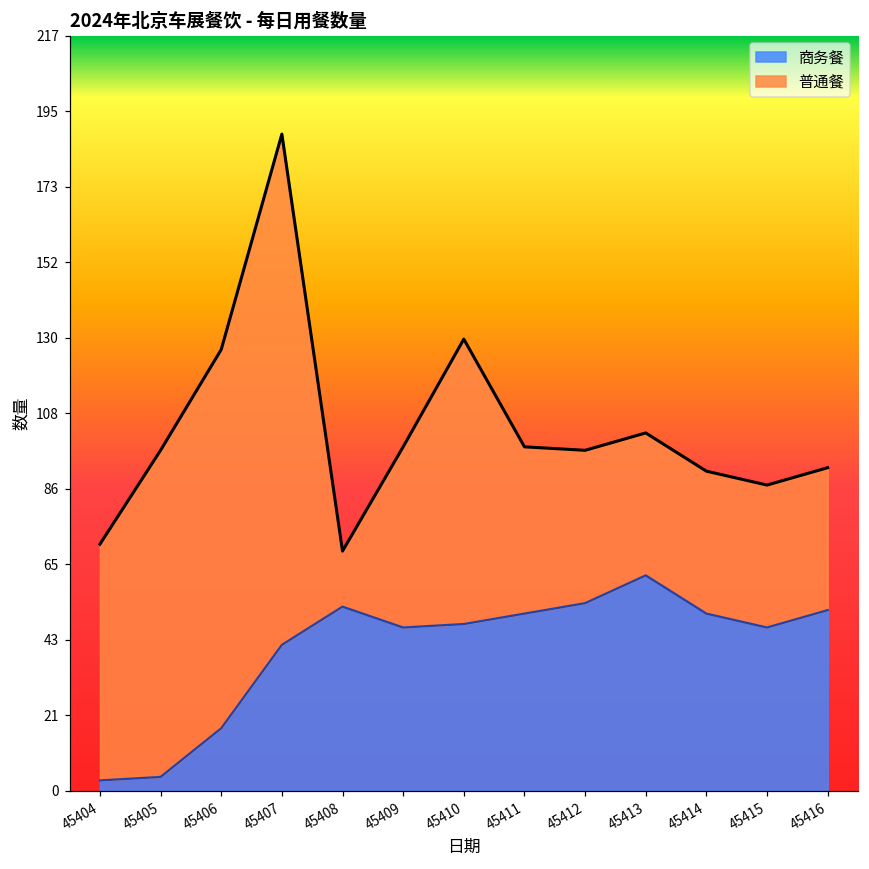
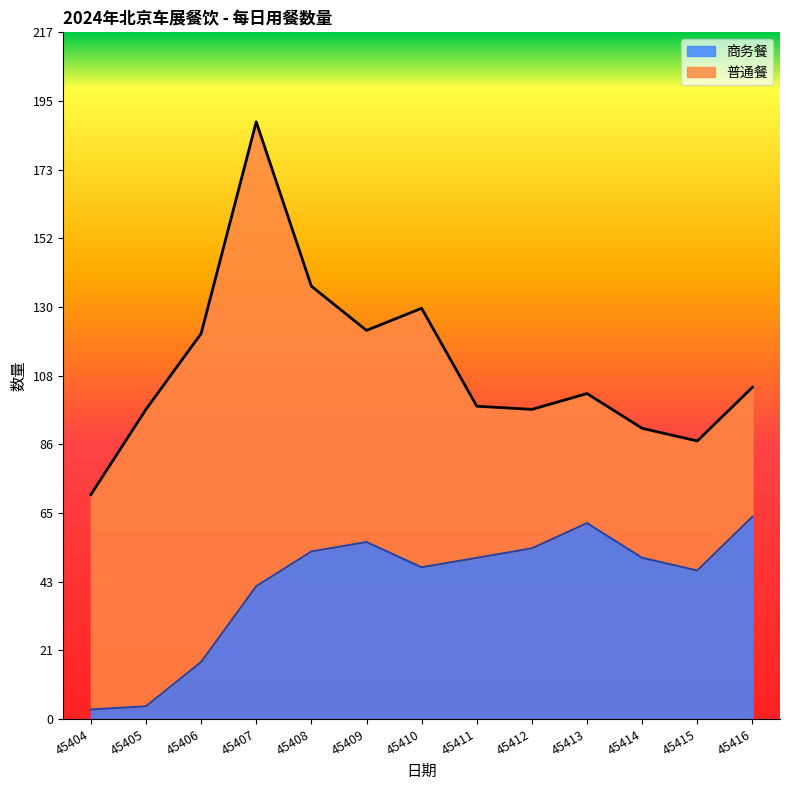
普通餐, 45406: 109 -> 104
普通餐, 45408: 16 -> 84
商务餐, 45409: 47 -> 56
普通餐, 45409: 52 -> 67
商务餐, 45416: 52 -> 64
